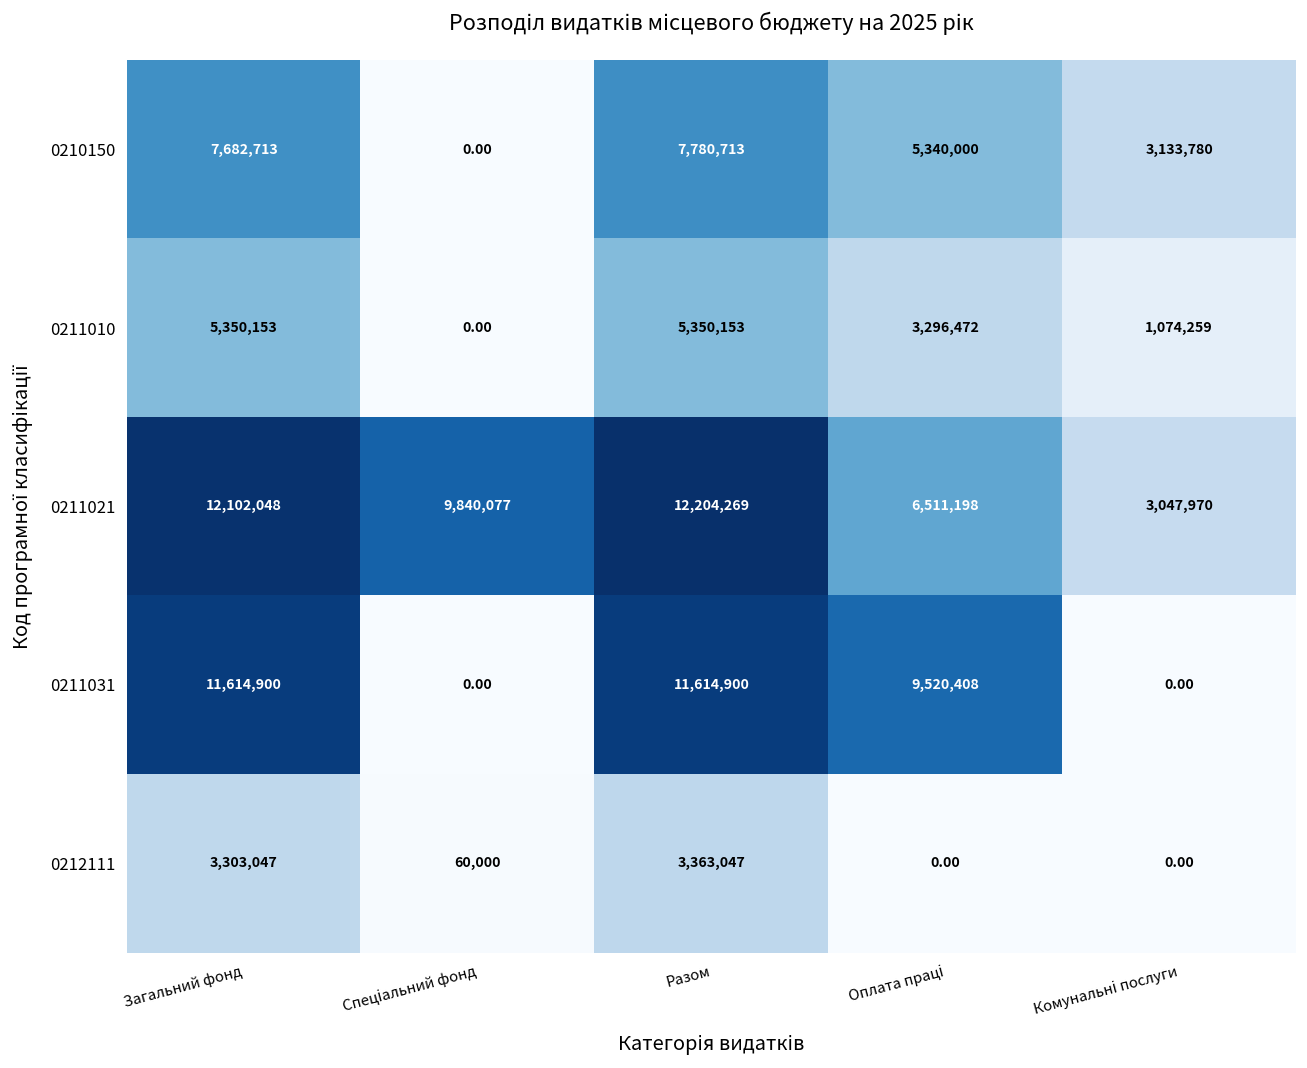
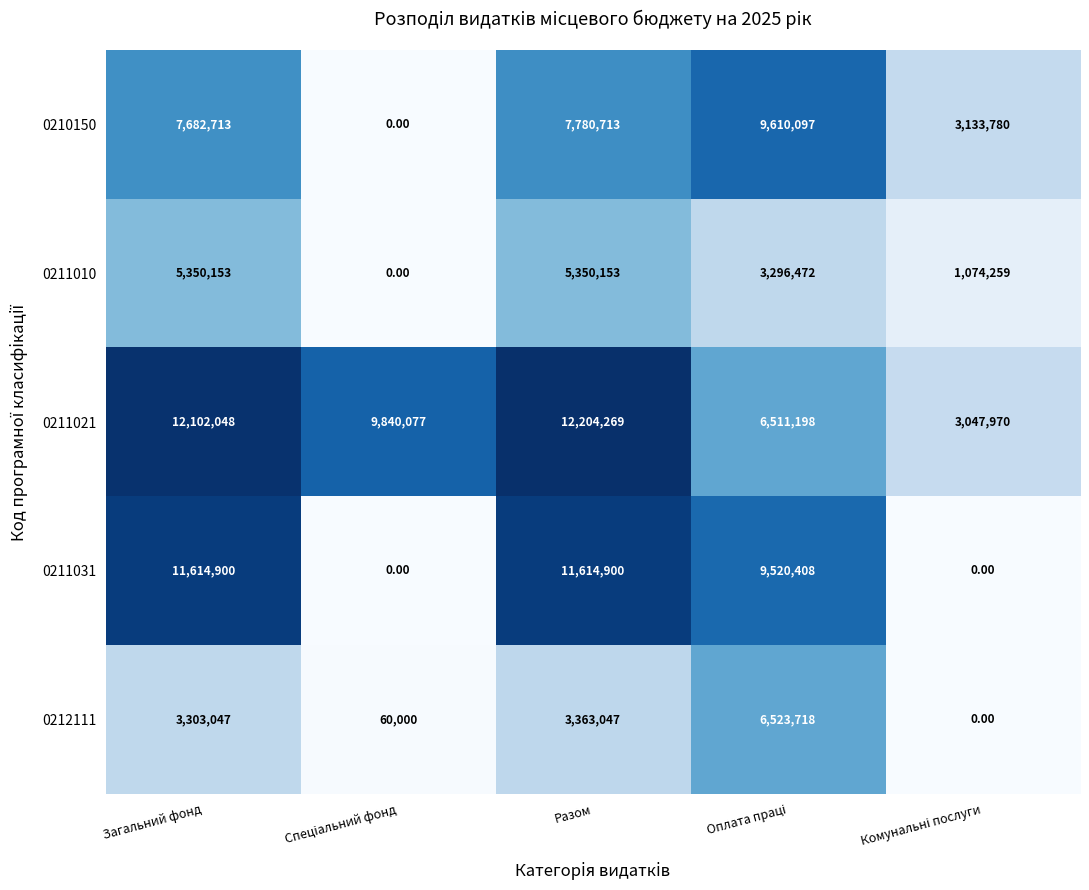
0210150, Оплата праці: 5,340,000 -> 9,610,097
0212111, Оплата праці: 0.00 -> 6,523,718
